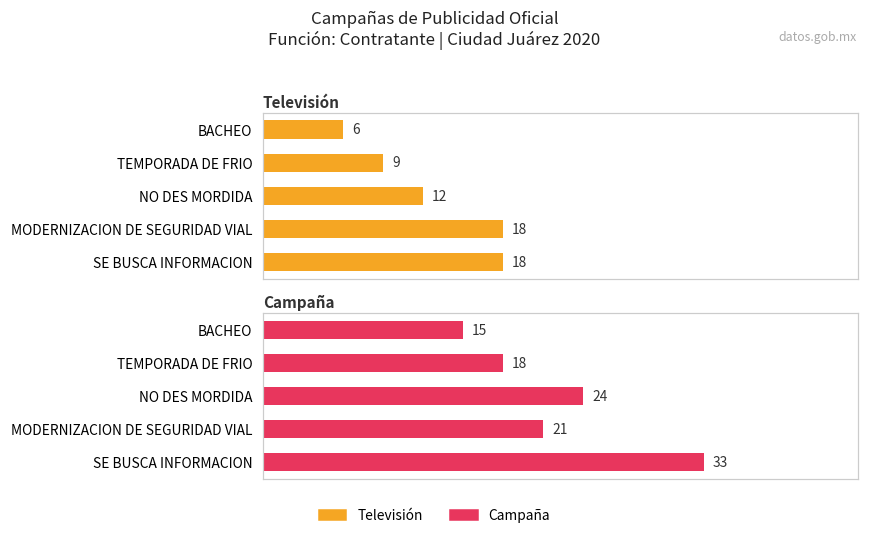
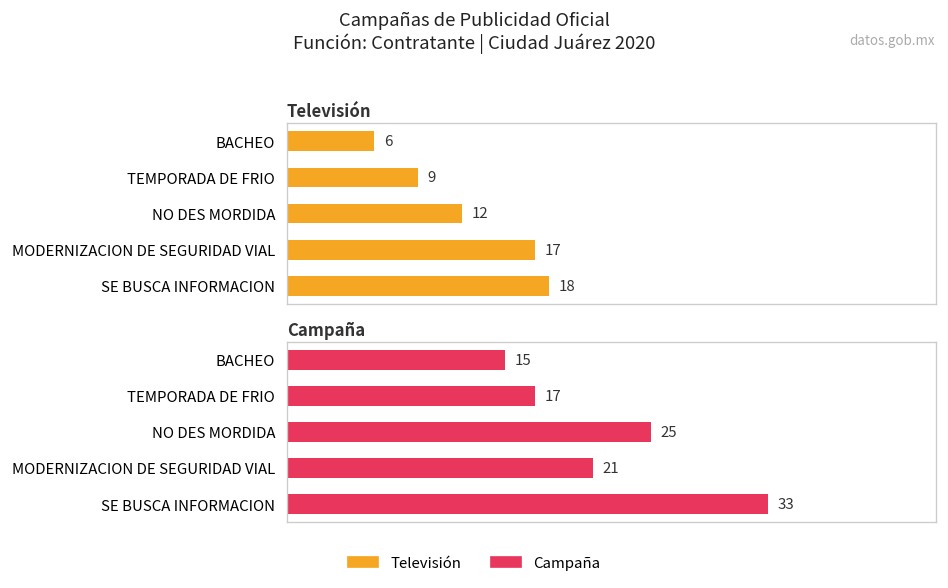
Televisión, MODERNIZACION DE SEGURIDAD VIAL: 18 -> 17
Campaña, TEMPORADA DE FRIO: 18 -> 17
Campaña, NO DES MORDIDA: 24 -> 25
